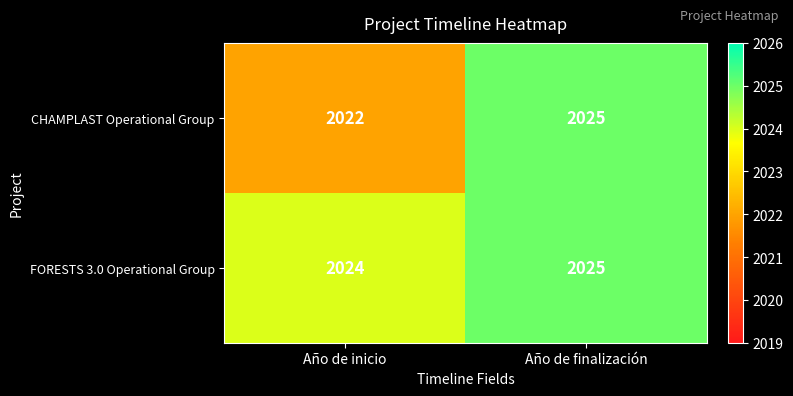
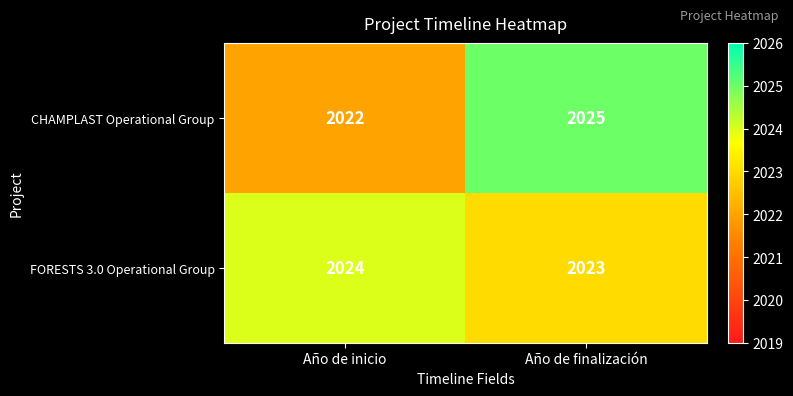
FORESTS 3.0 Operational Group, Año de finalización: 2025 -> 2023
